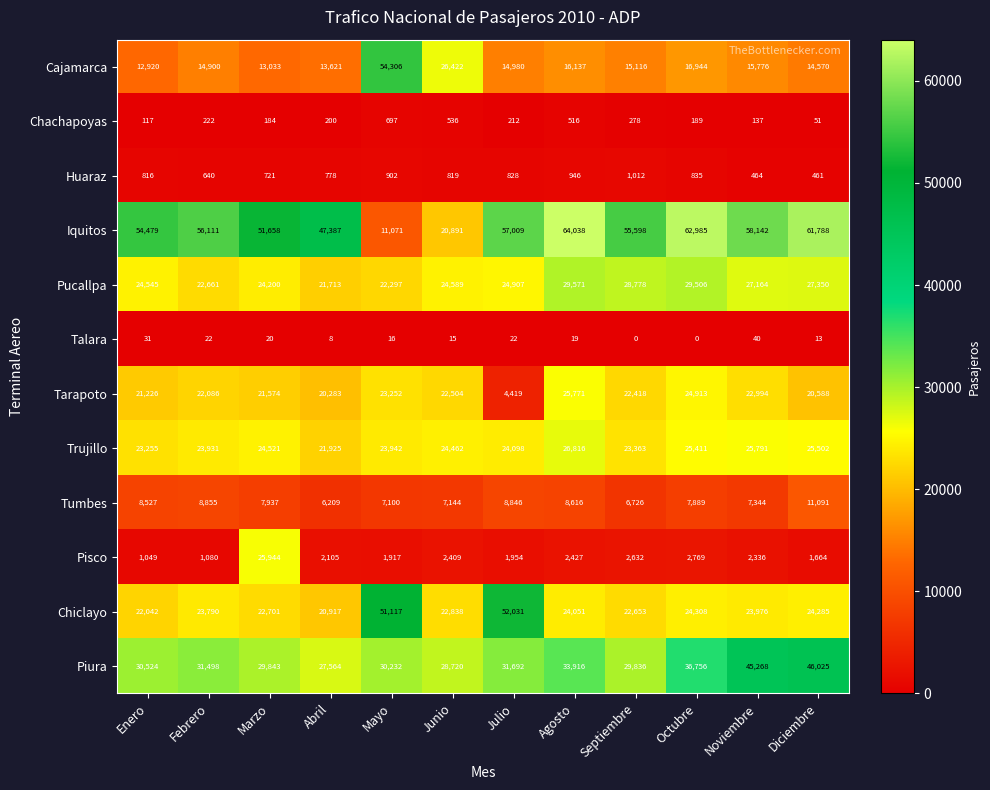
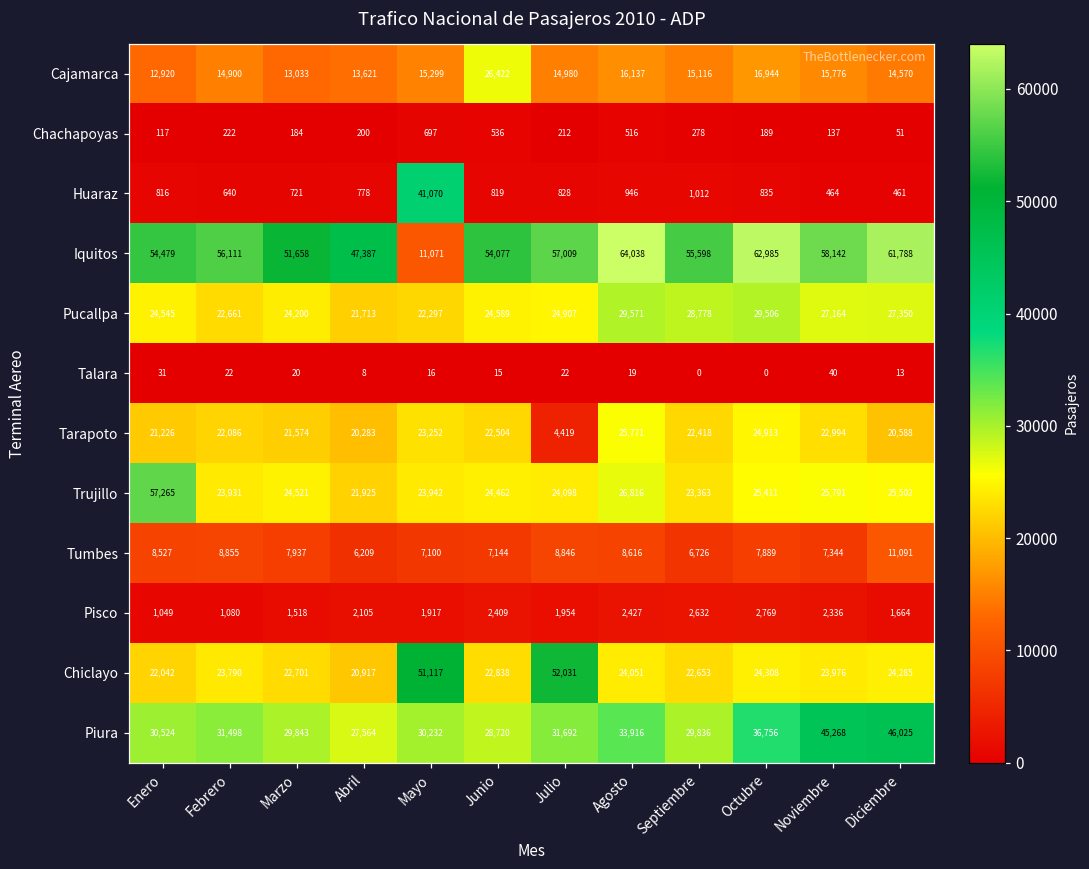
Cajamarca, Mayo: 54,306 -> 15,299
Huaraz, Mayo: 902 -> 41,070
Iquitos, Junio: 20,891 -> 54,077
Trujillo, Enero: 23,255 -> 57,265
Pisco, Marzo: 25,944 -> 1,518
